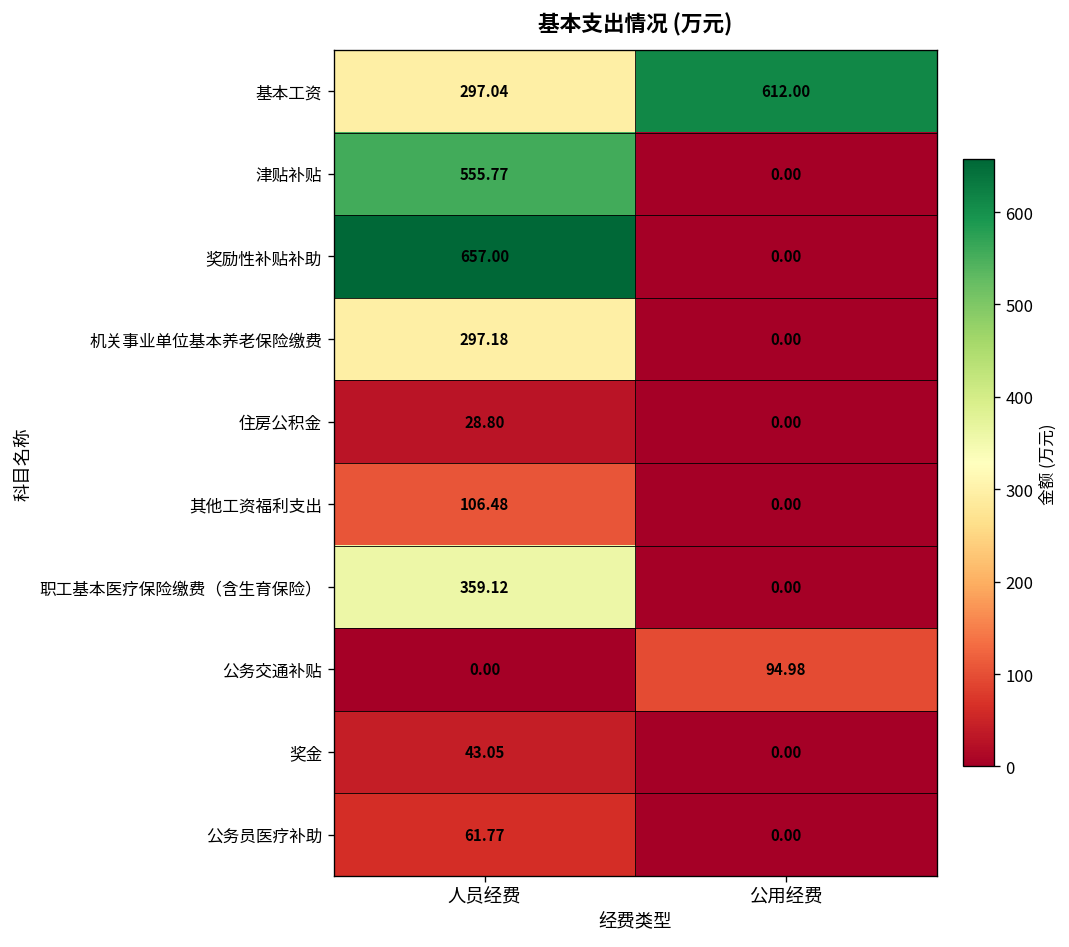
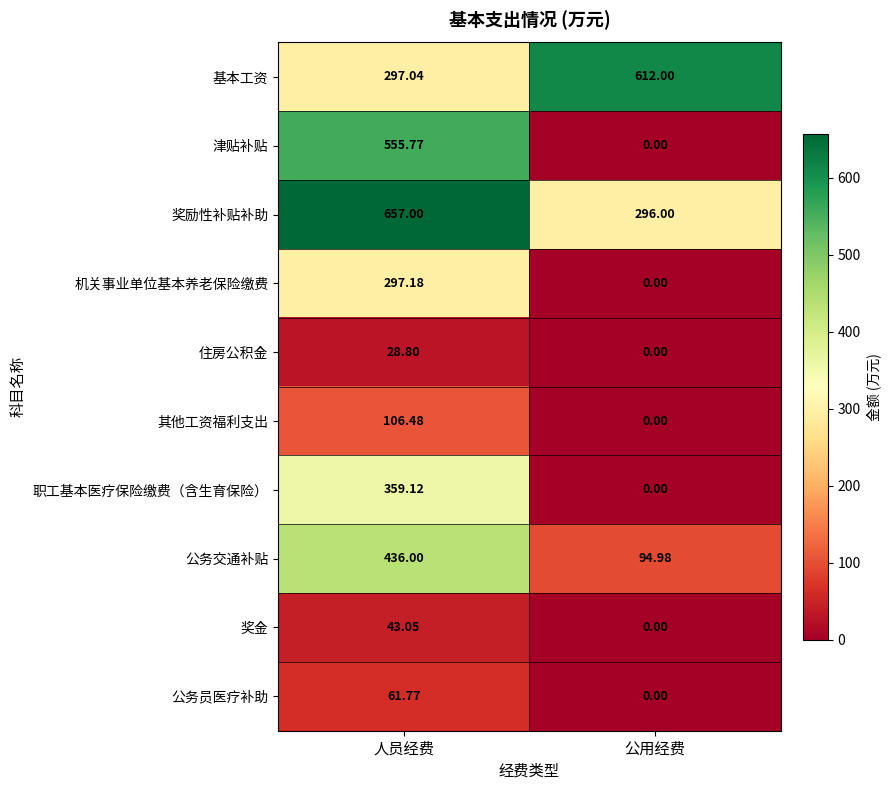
奖励性补贴补助, 公用经费: 0.00 -> 296.00
公务交通补贴, 人员经费: 0.00 -> 436.00
